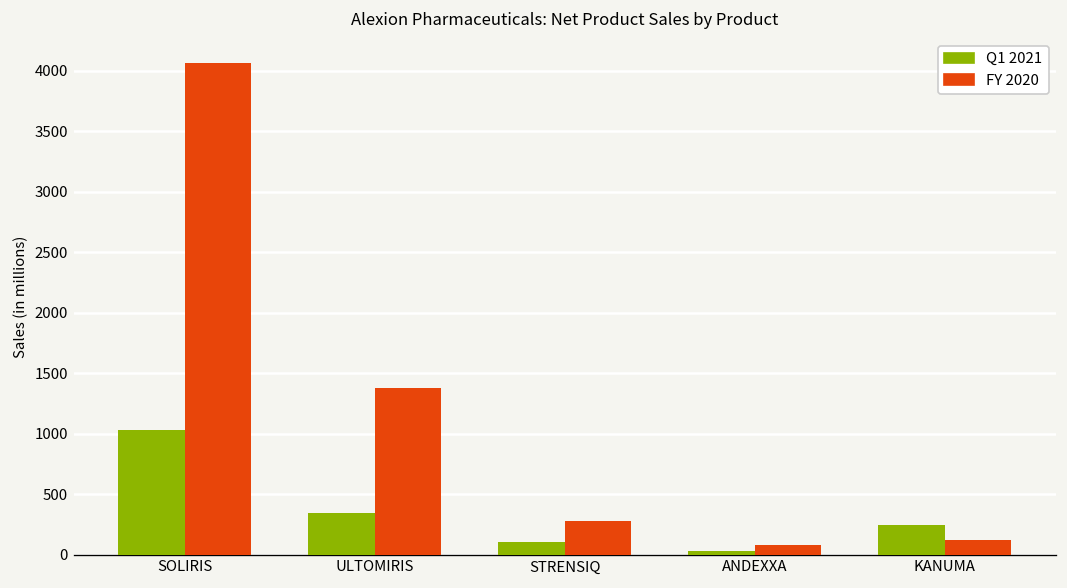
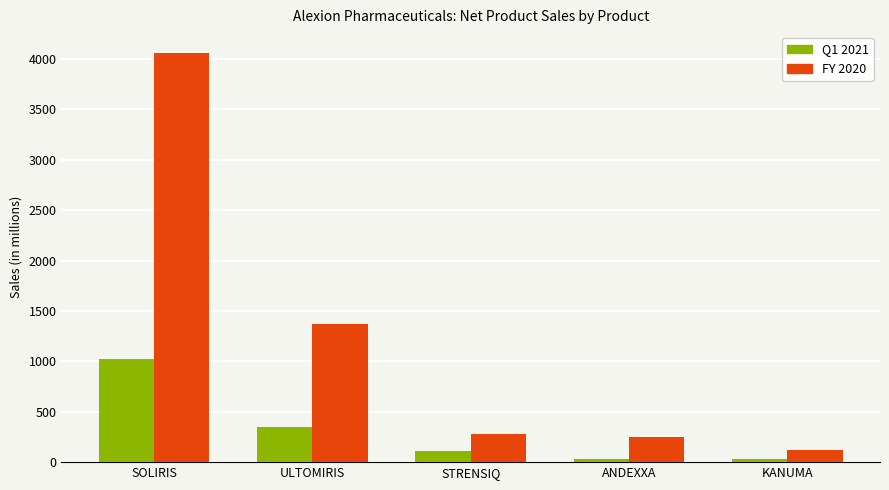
FY 2020, ANDEXXA: 80 -> 250
Q1 2021, KANUMA: 240 -> 30
